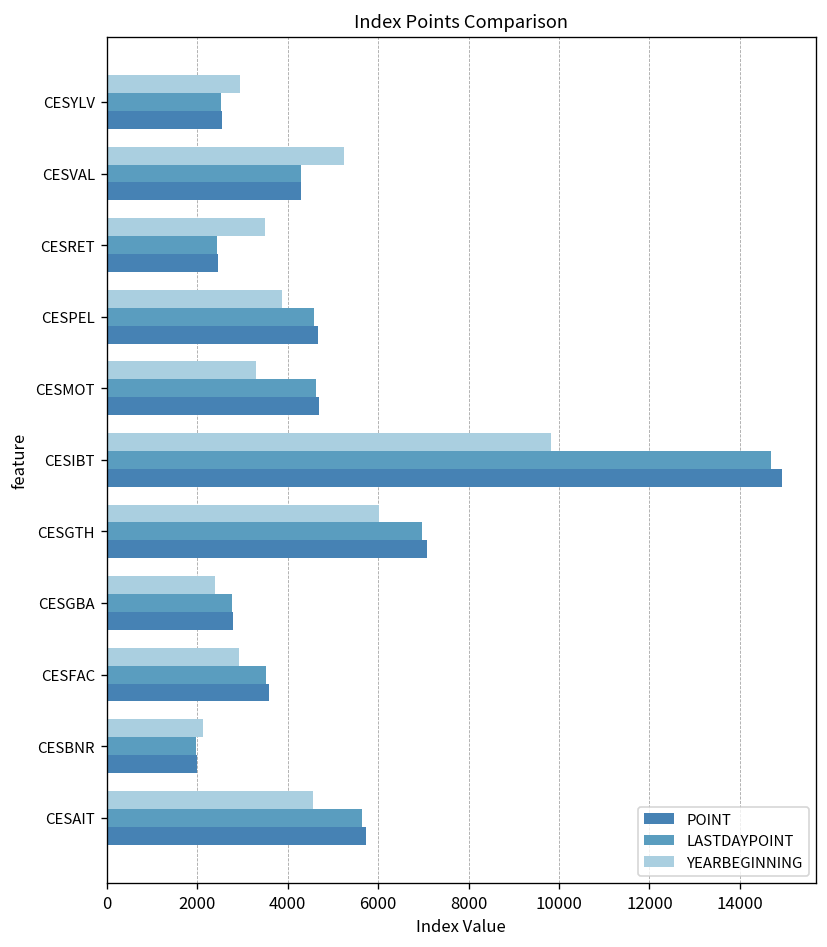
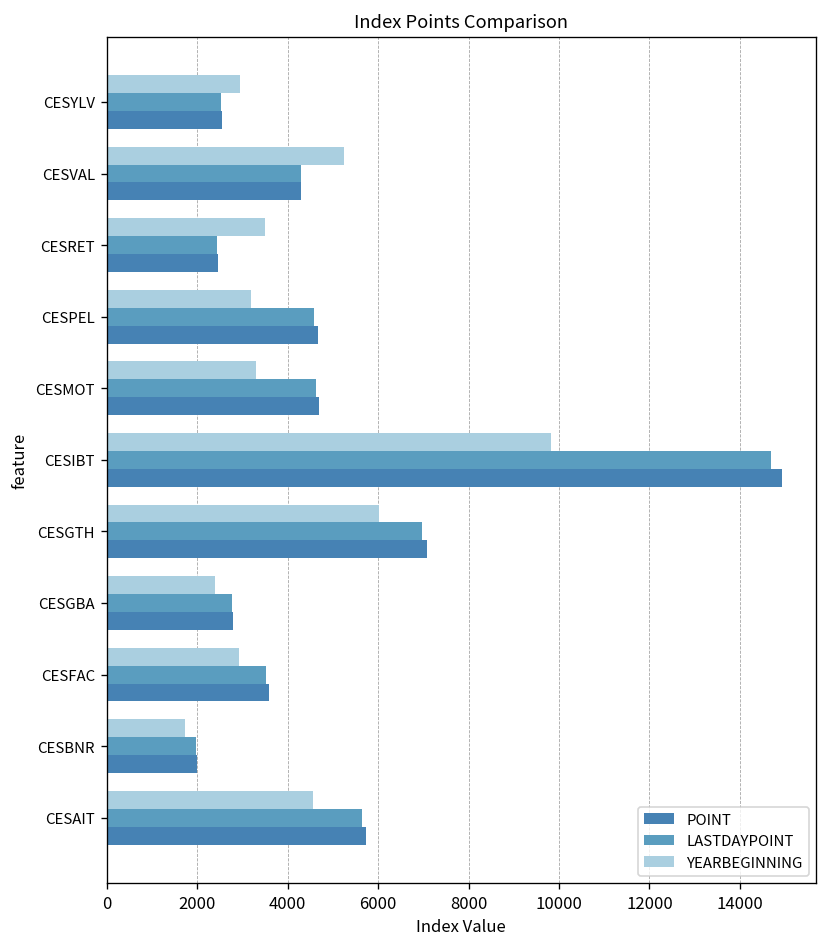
YEARBEGINNING, CESPEL: 3900 -> 3200
YEARBEGINNING, CESBNR: 2100 -> 1700
